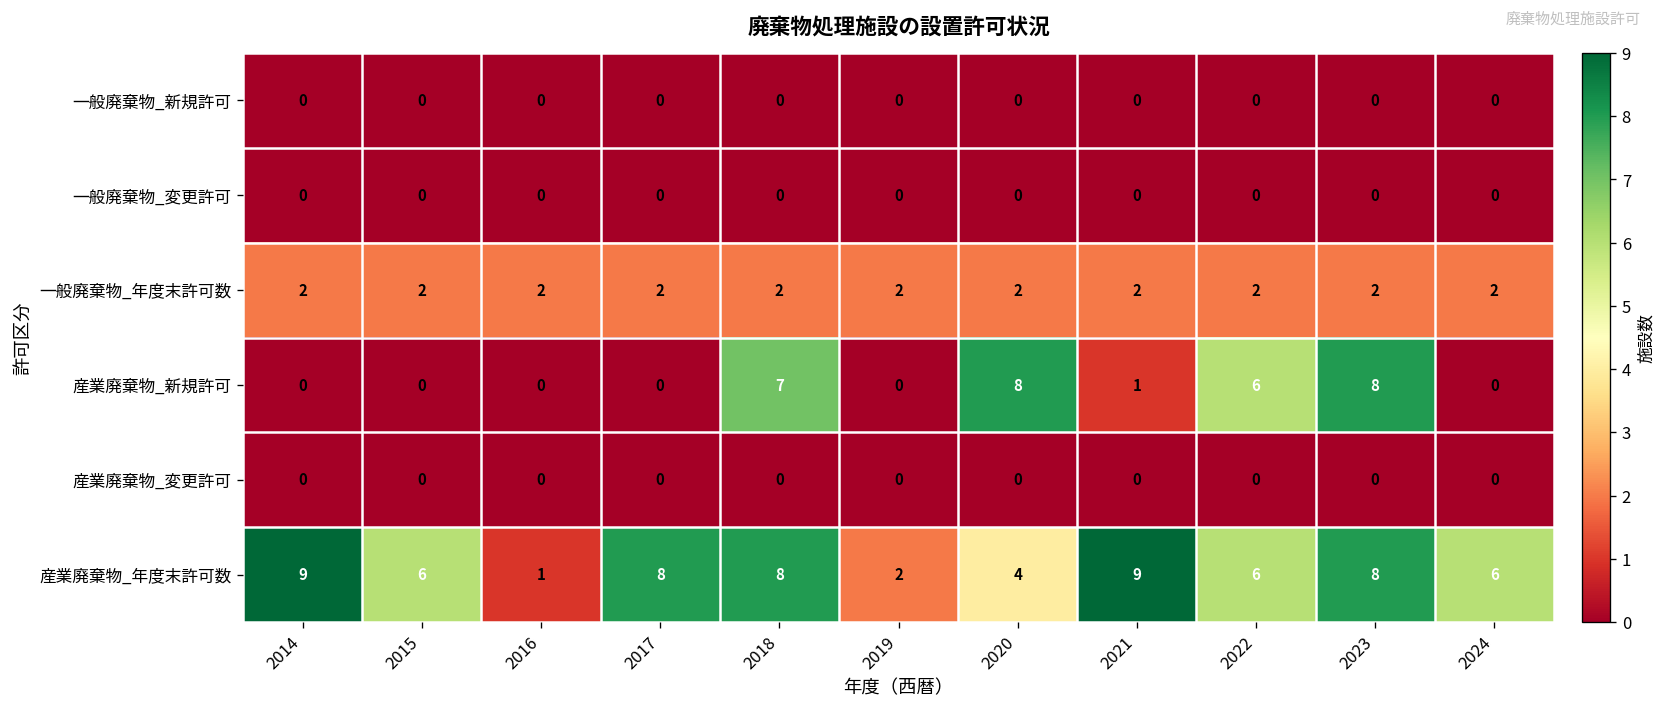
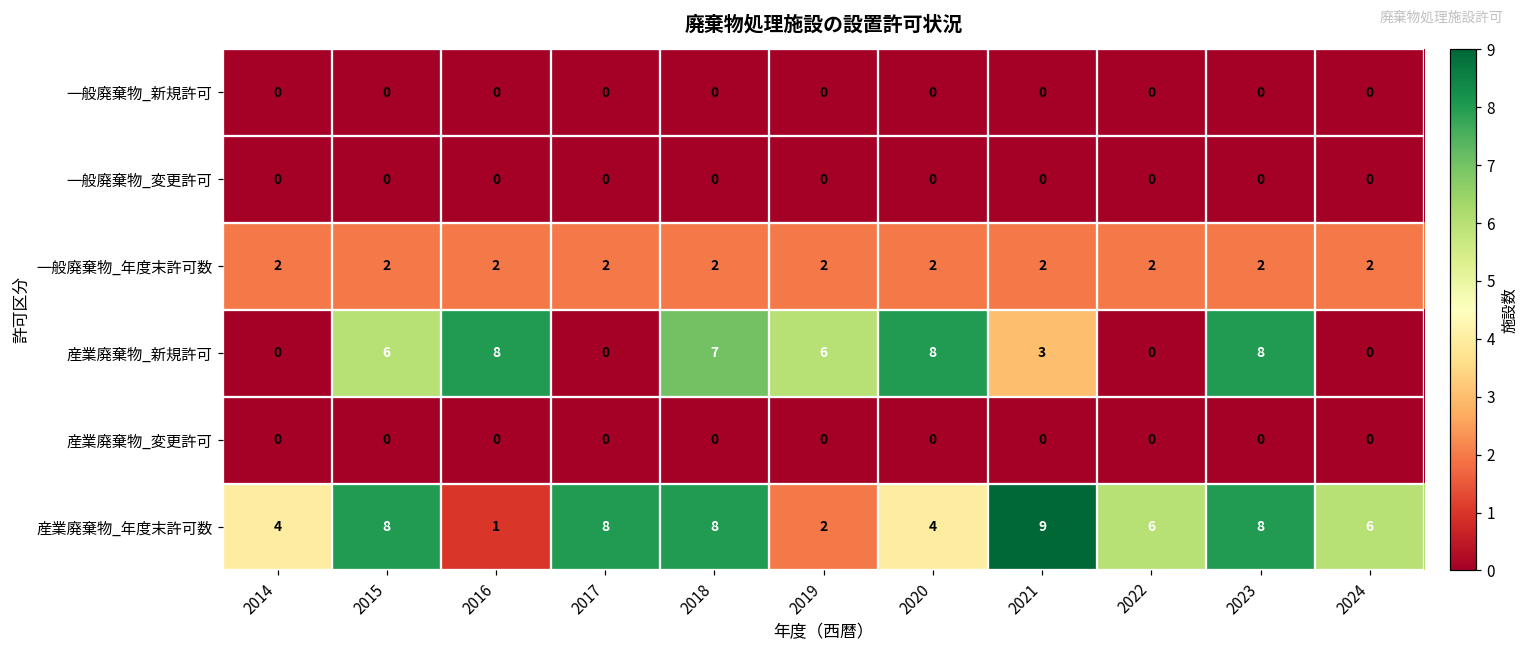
産業廃棄物_新規許可, 2015: 0 -> 6
産業廃棄物_新規許可, 2016: 0 -> 8
産業廃棄物_新規許可, 2019: 0 -> 6
産業廃棄物_新規許可, 2021: 1 -> 3
産業廃棄物_新規許可, 2022: 6 -> 0
産業廃棄物_年度末許可数, 2014: 9 -> 4
産業廃棄物_年度末許可数, 2015: 6 -> 8
